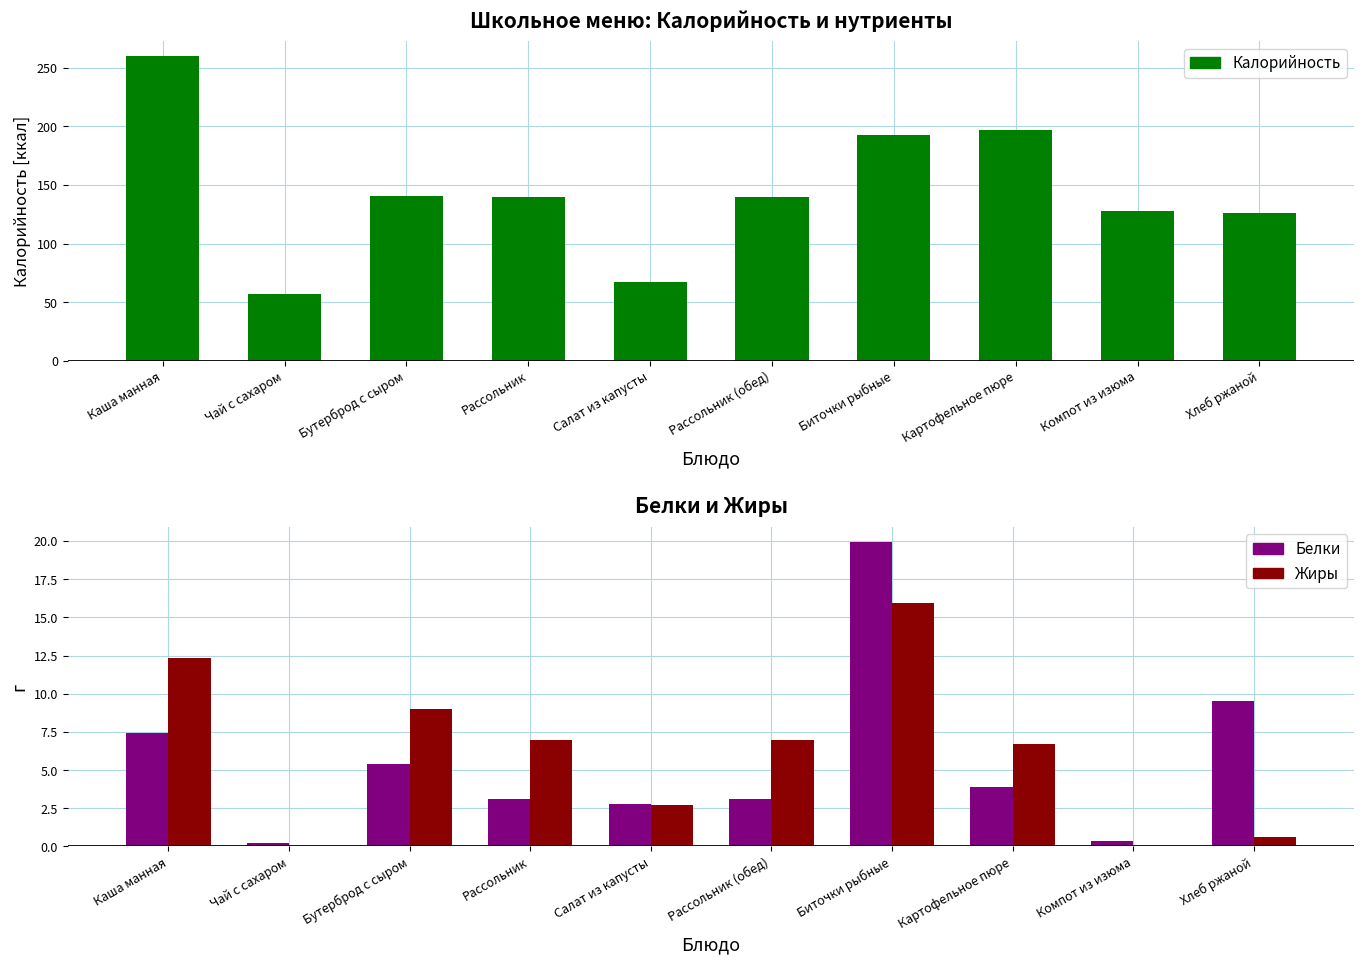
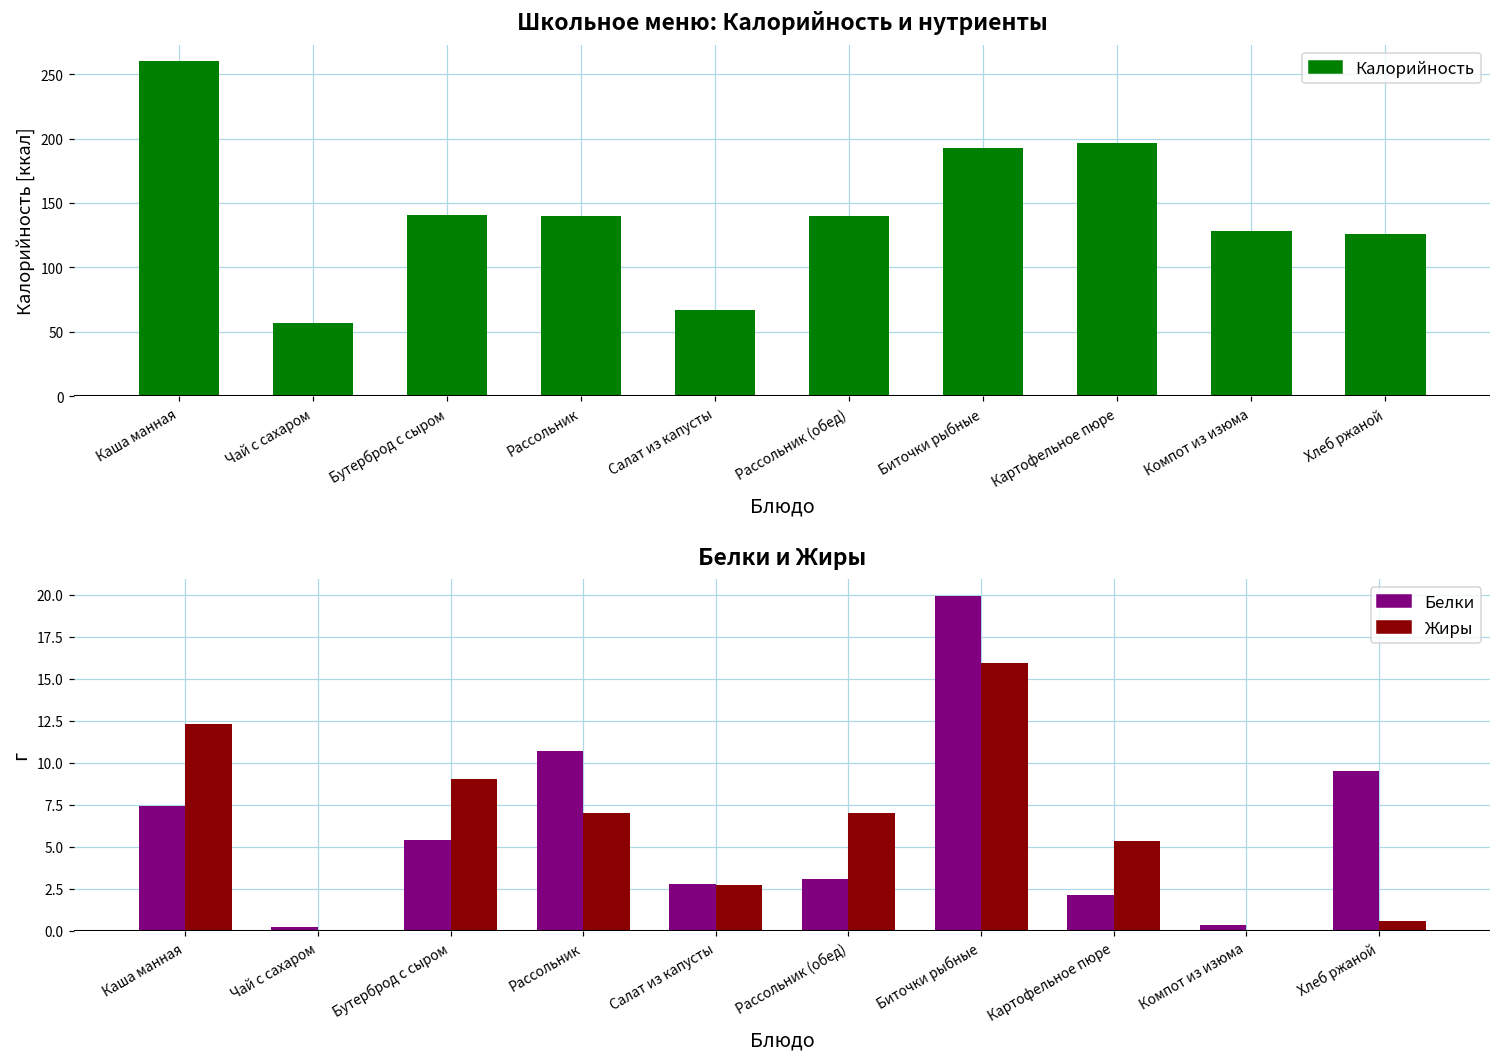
Белки и Жиры, Белки, Рассольник: 3.1 -> 10.7
Белки и Жиры, Белки, Картофельное пюре: 3.9 -> 2.1
Белки и Жиры, Жиры, Картофельное пюре: 6.7 -> 5.3
